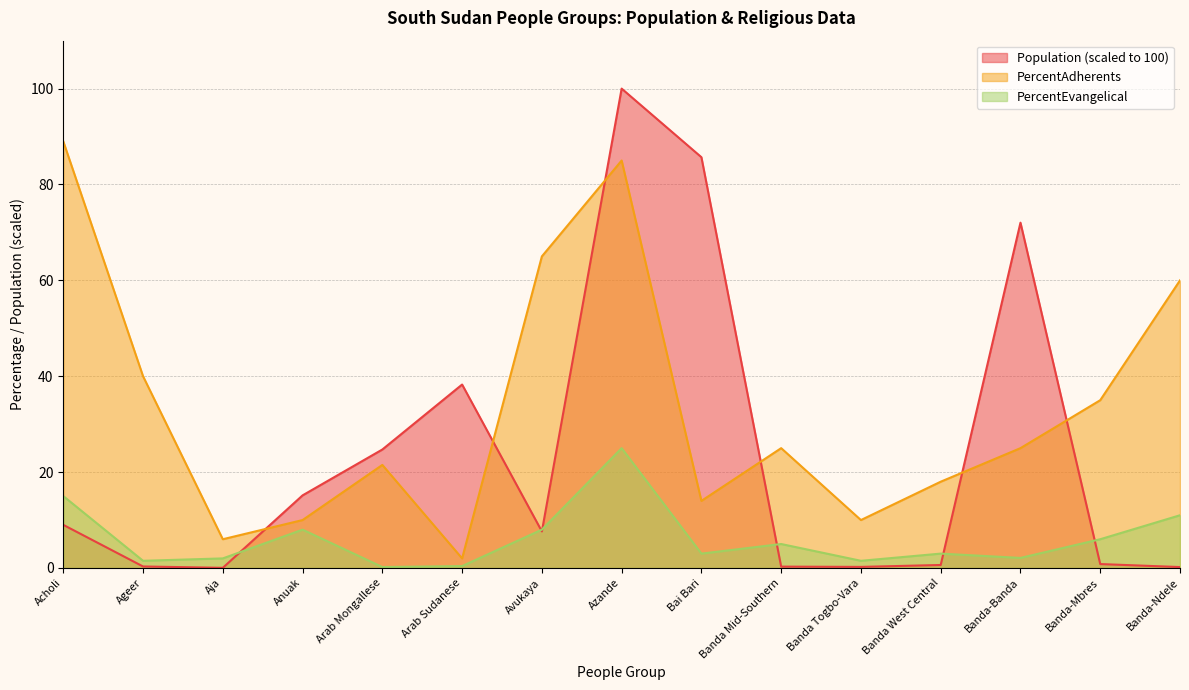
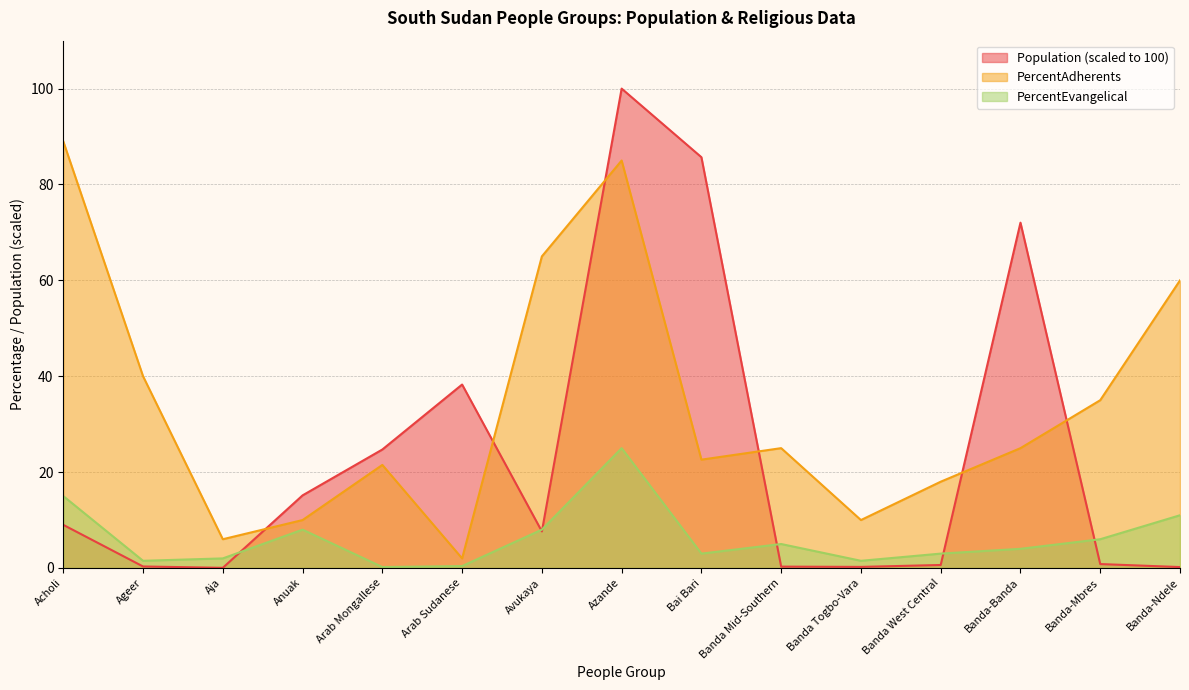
PercentAdherents, Bai Bari: 14 -> 23
PercentEvangelical, Banda-Banda: 2 -> 4
